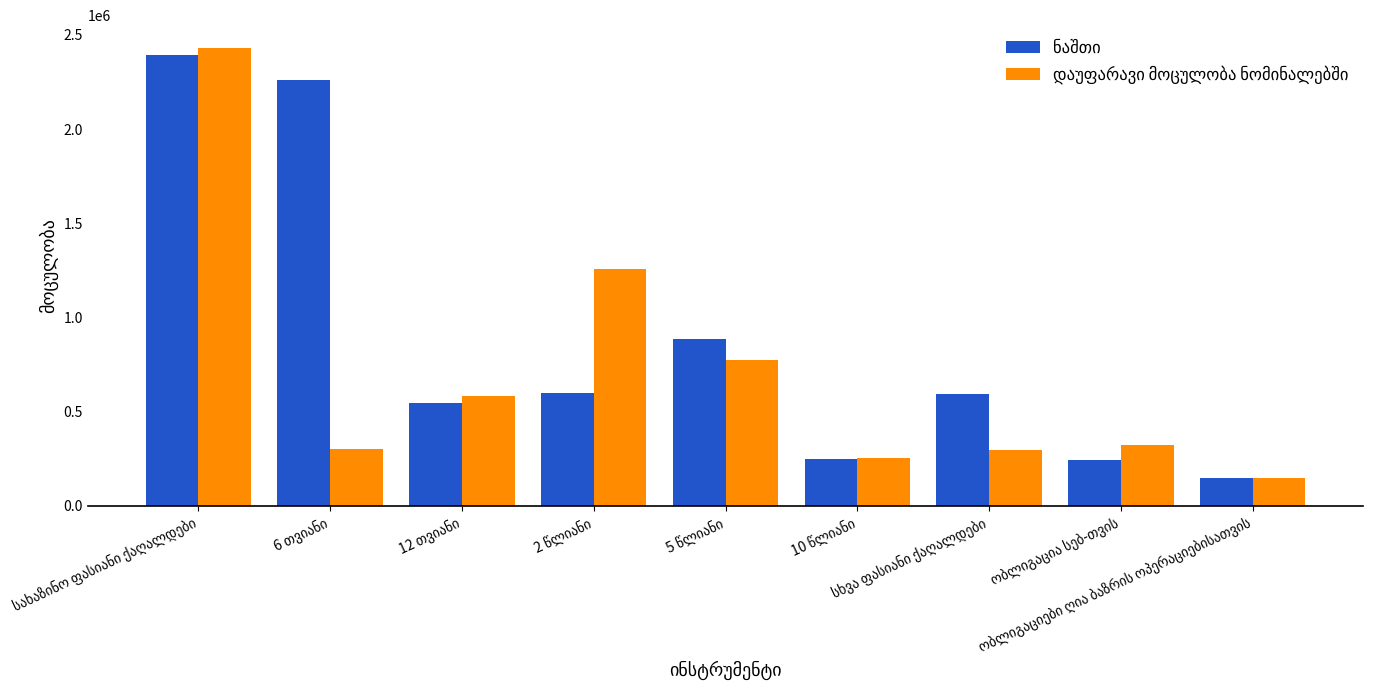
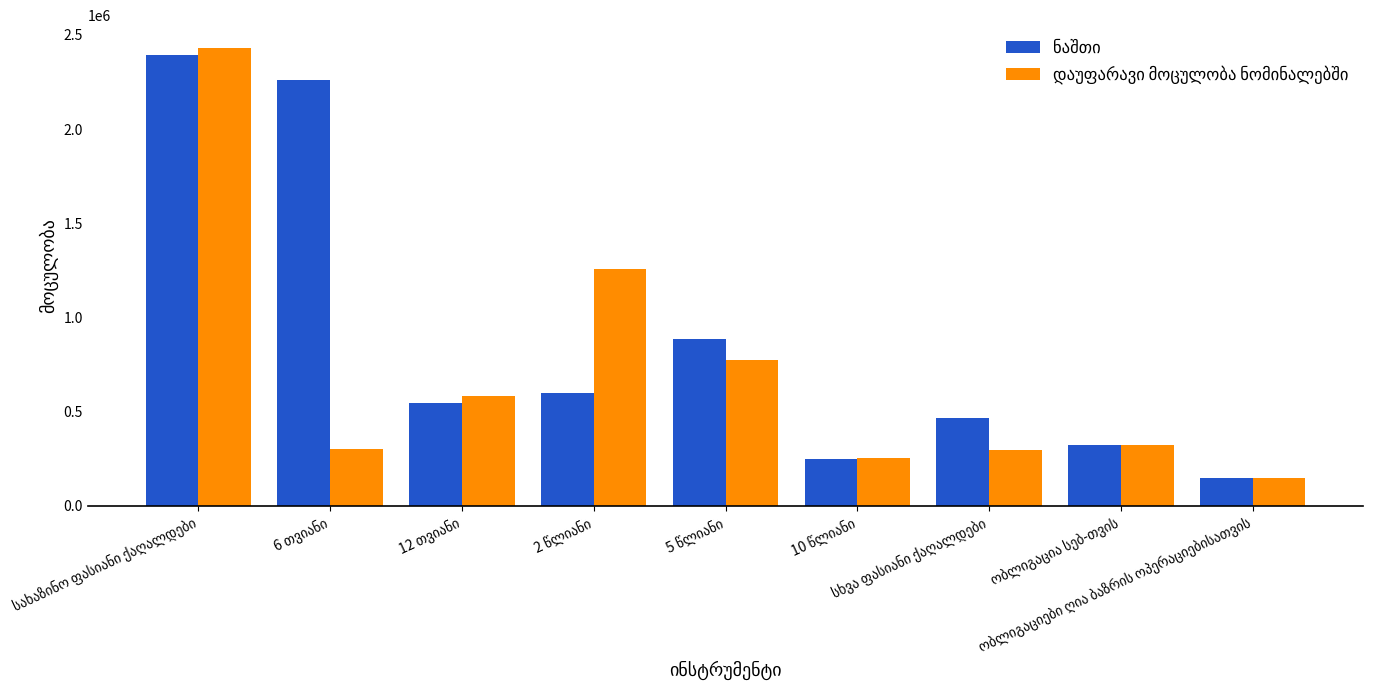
ნაშთი, სხვა ფასიანი ქაღალდები: 590000 -> 470000
ნაშთი, ობლიგაცია სებ-თვის: 240000 -> 320000
